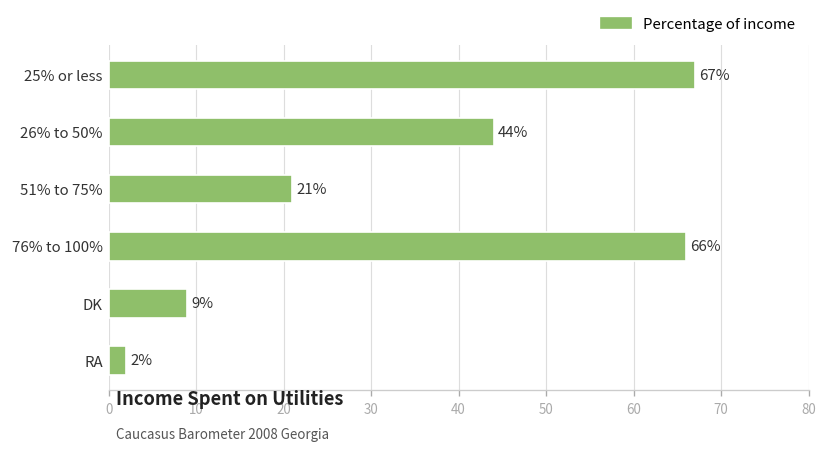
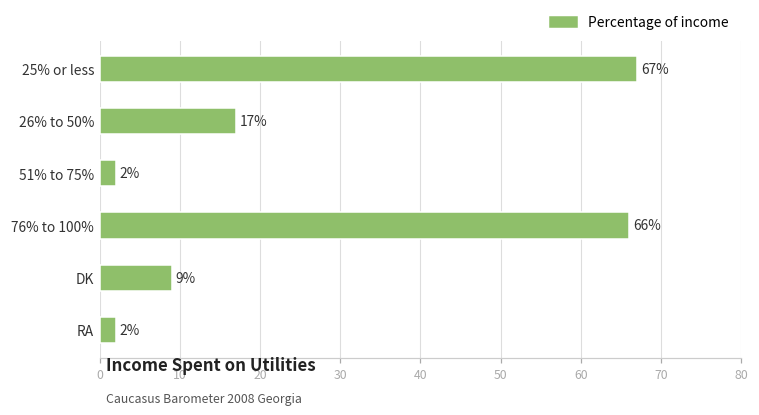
26% to 50%: 44% -> 17%
51% to 75%: 21% -> 2%
